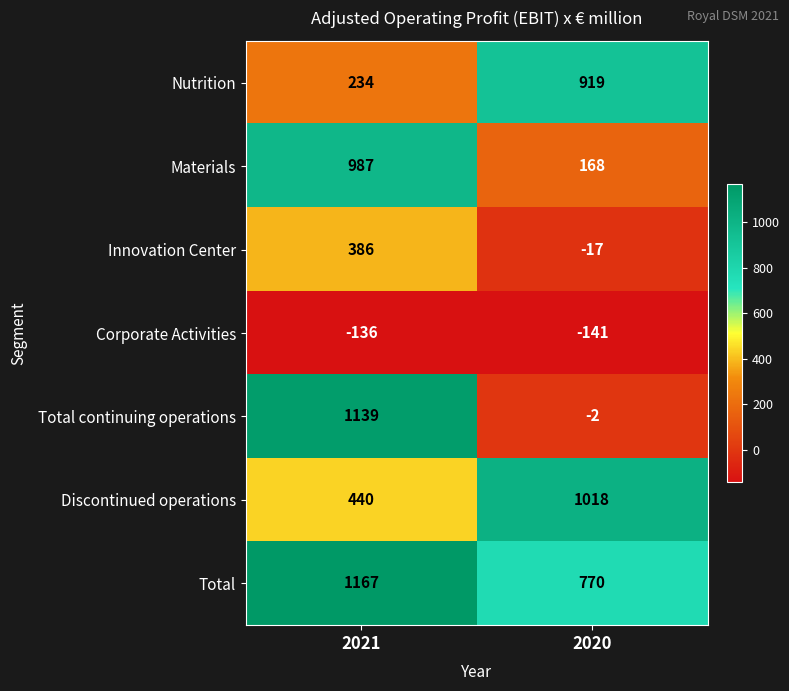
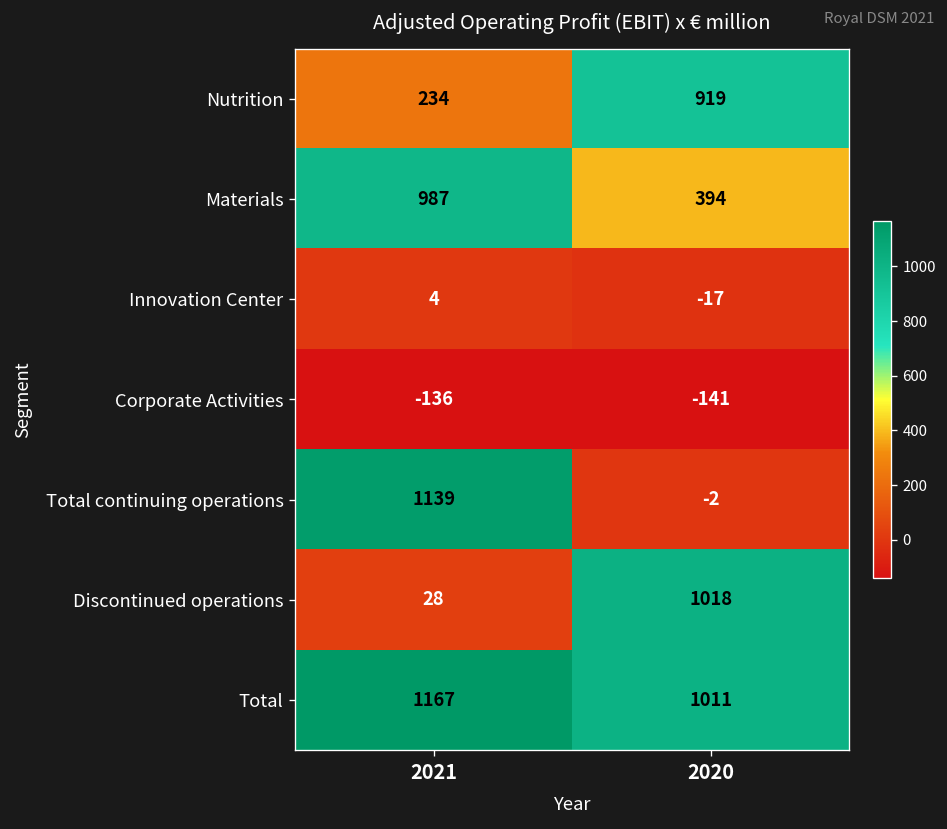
Materials, 2020: 168 -> 394
Innovation Center, 2021: 386 -> 4
Discontinued operations, 2021: 440 -> 28
Total, 2020: 770 -> 1011
